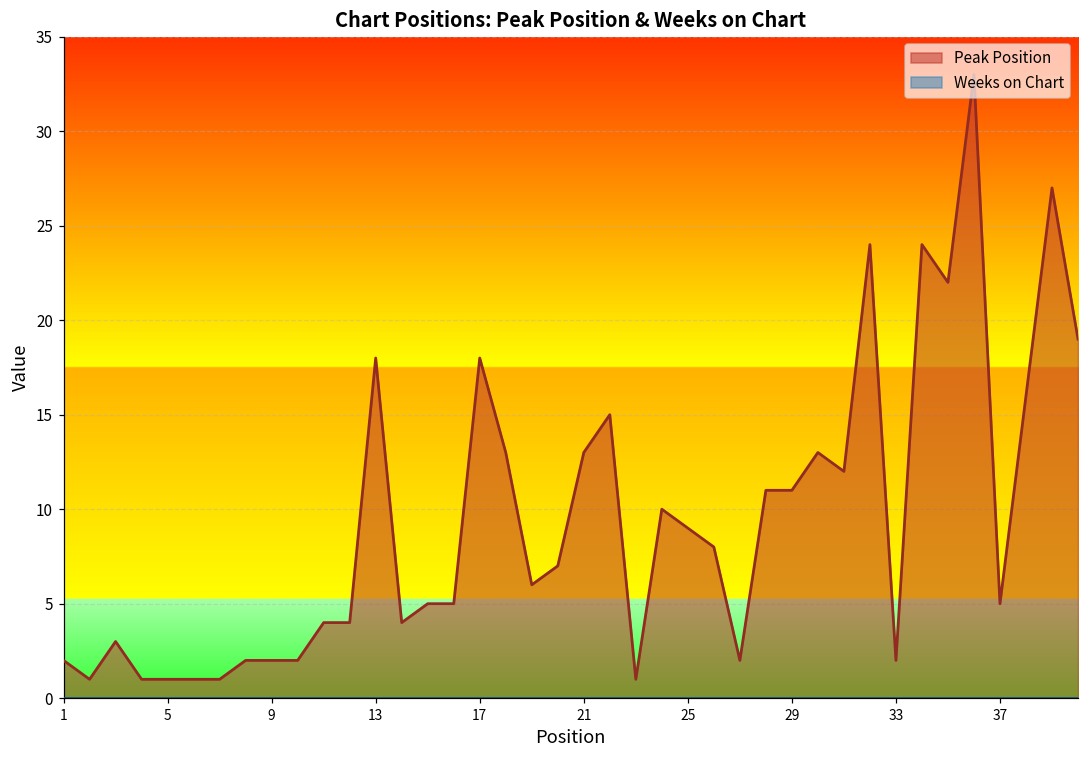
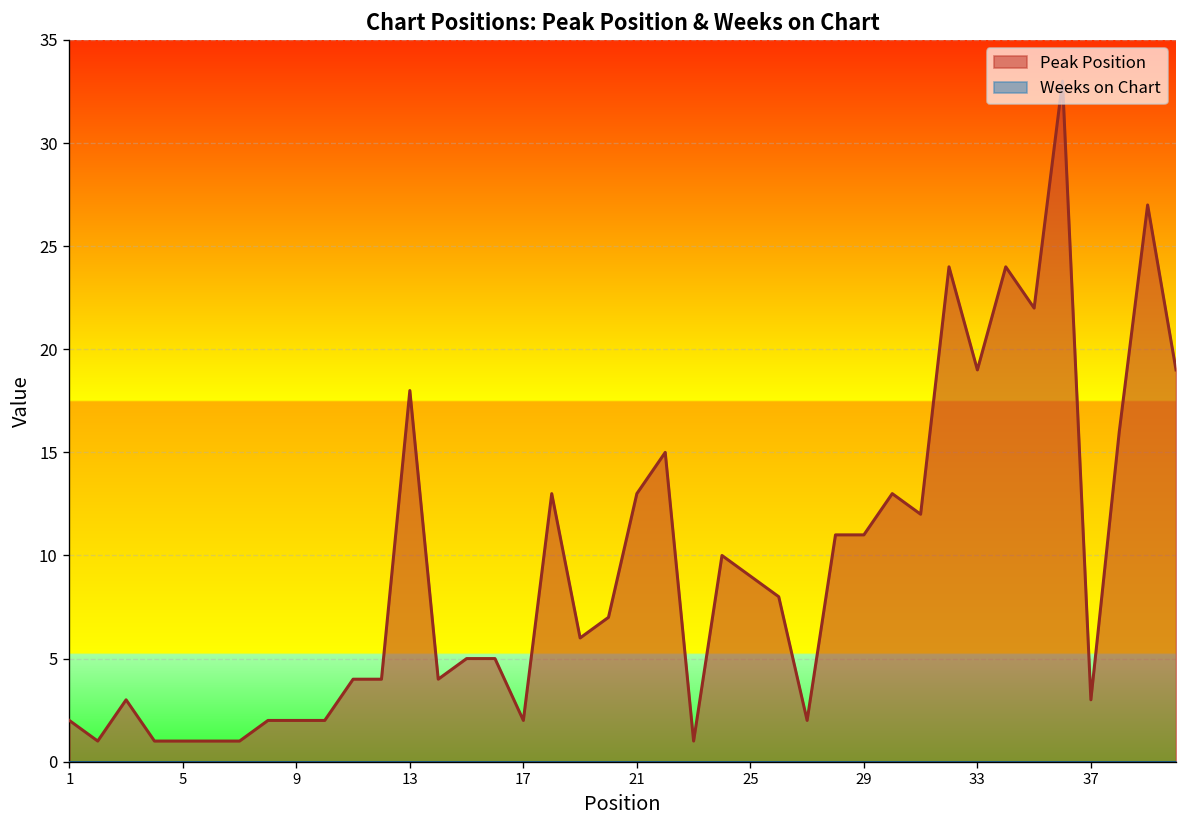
Peak Position, 17: 18 -> 2
Peak Position, 33: 2 -> 19
Peak Position, 37: 5 -> 3
